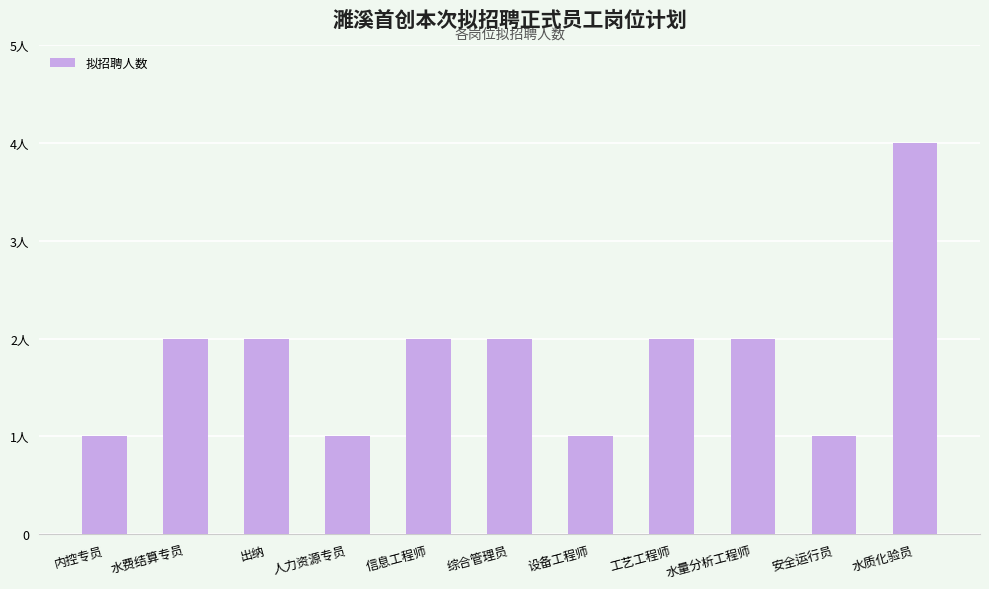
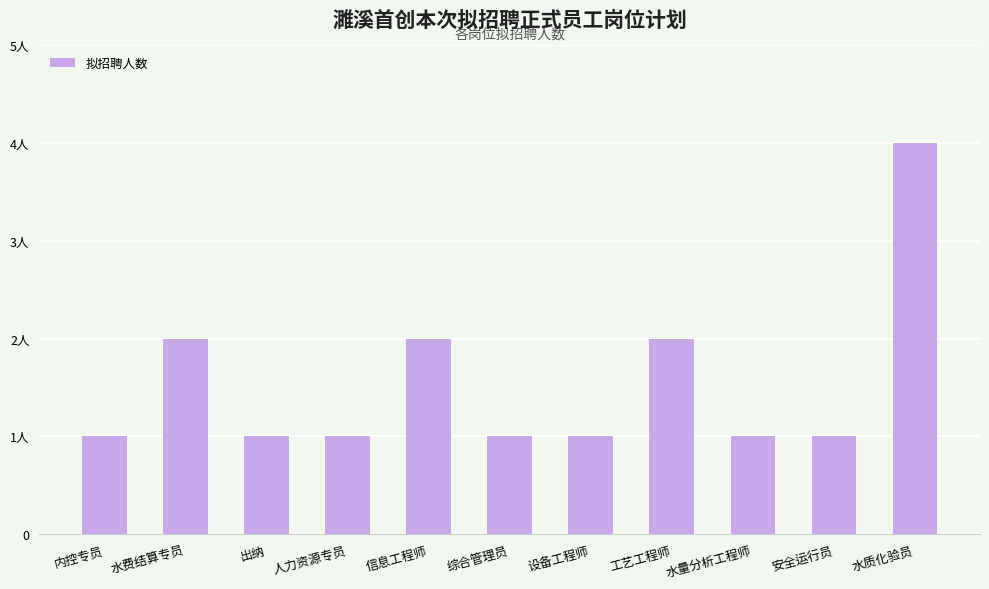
出纳: 2人 -> 1人
综合管理员: 2人 -> 1人
水量分析工程师: 2人 -> 1人
